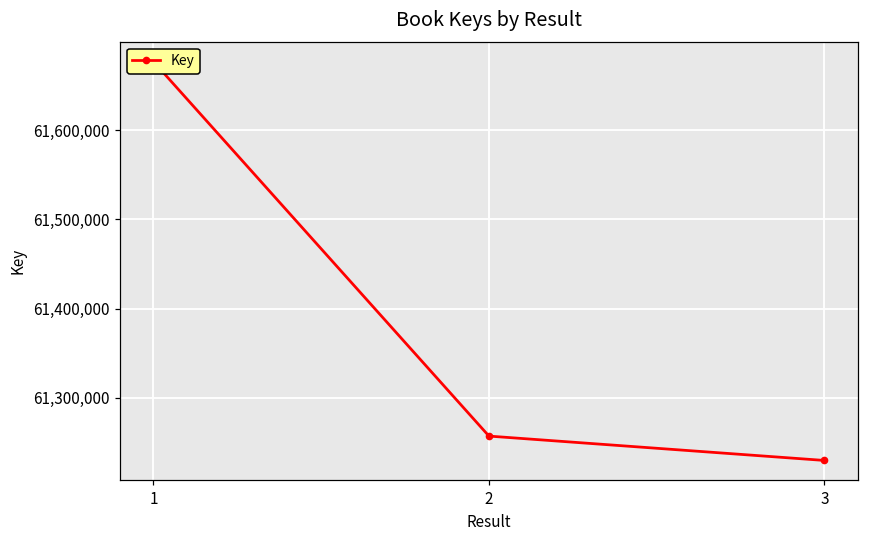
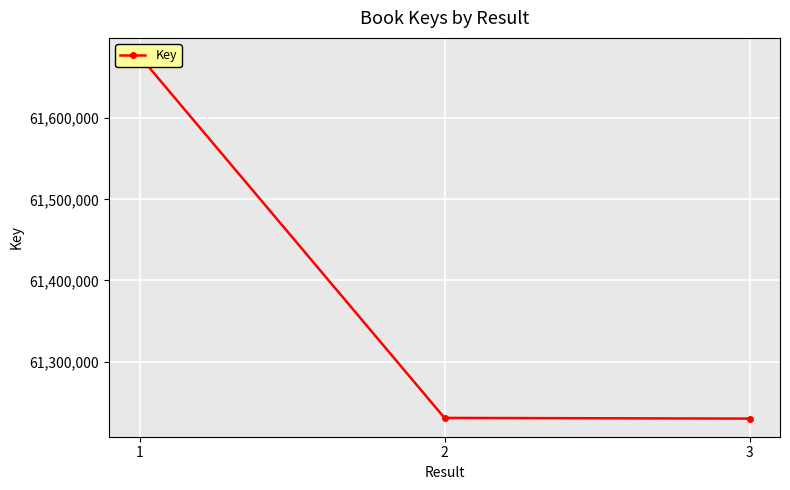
2: 61,260,000 -> 61,230,000
